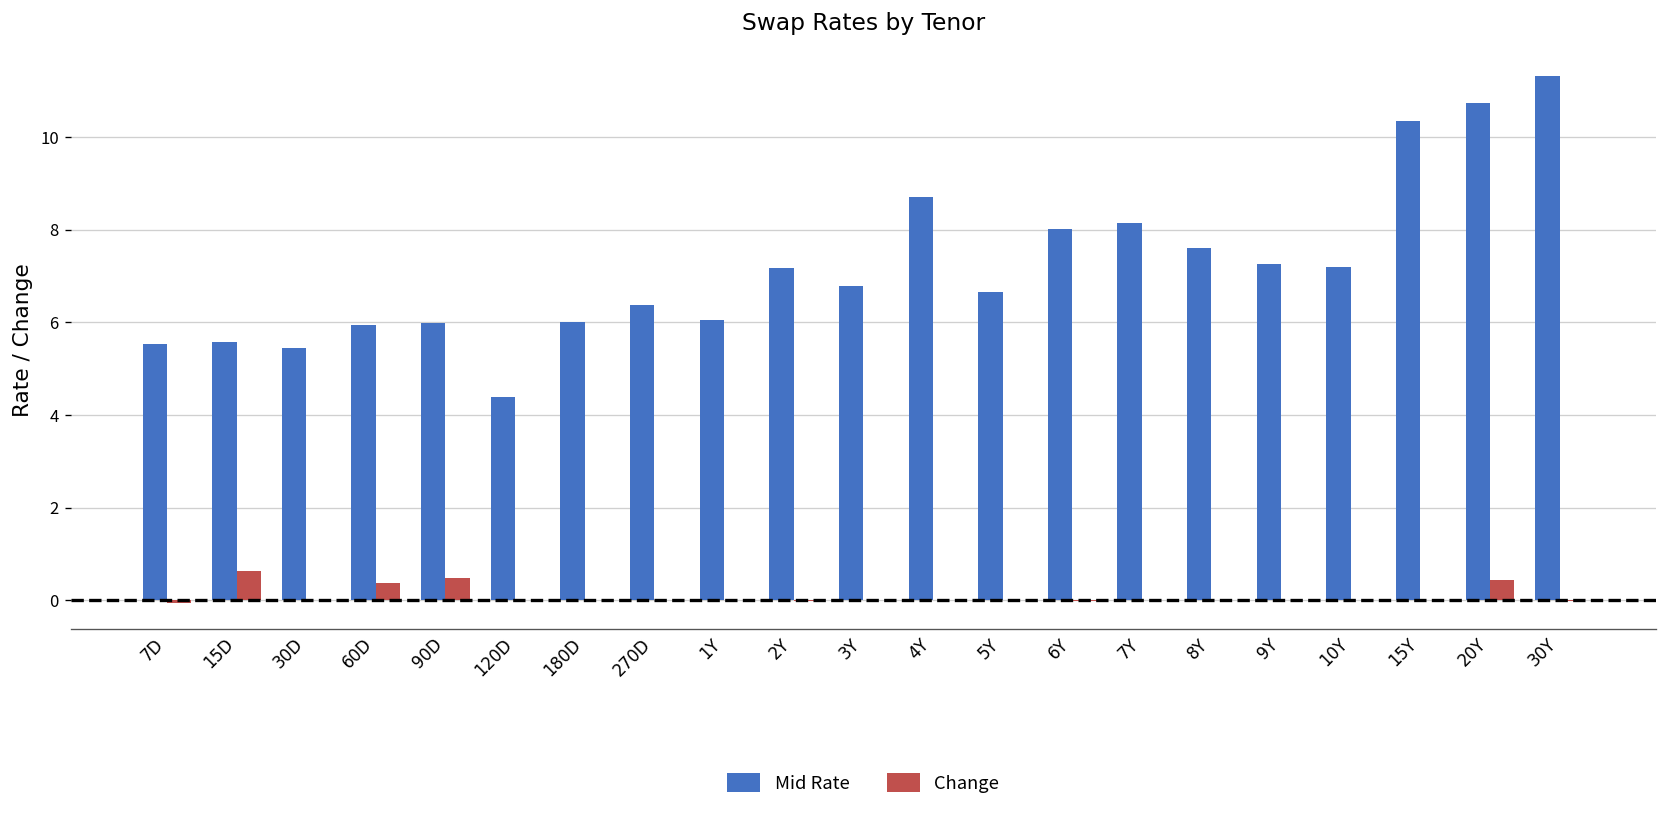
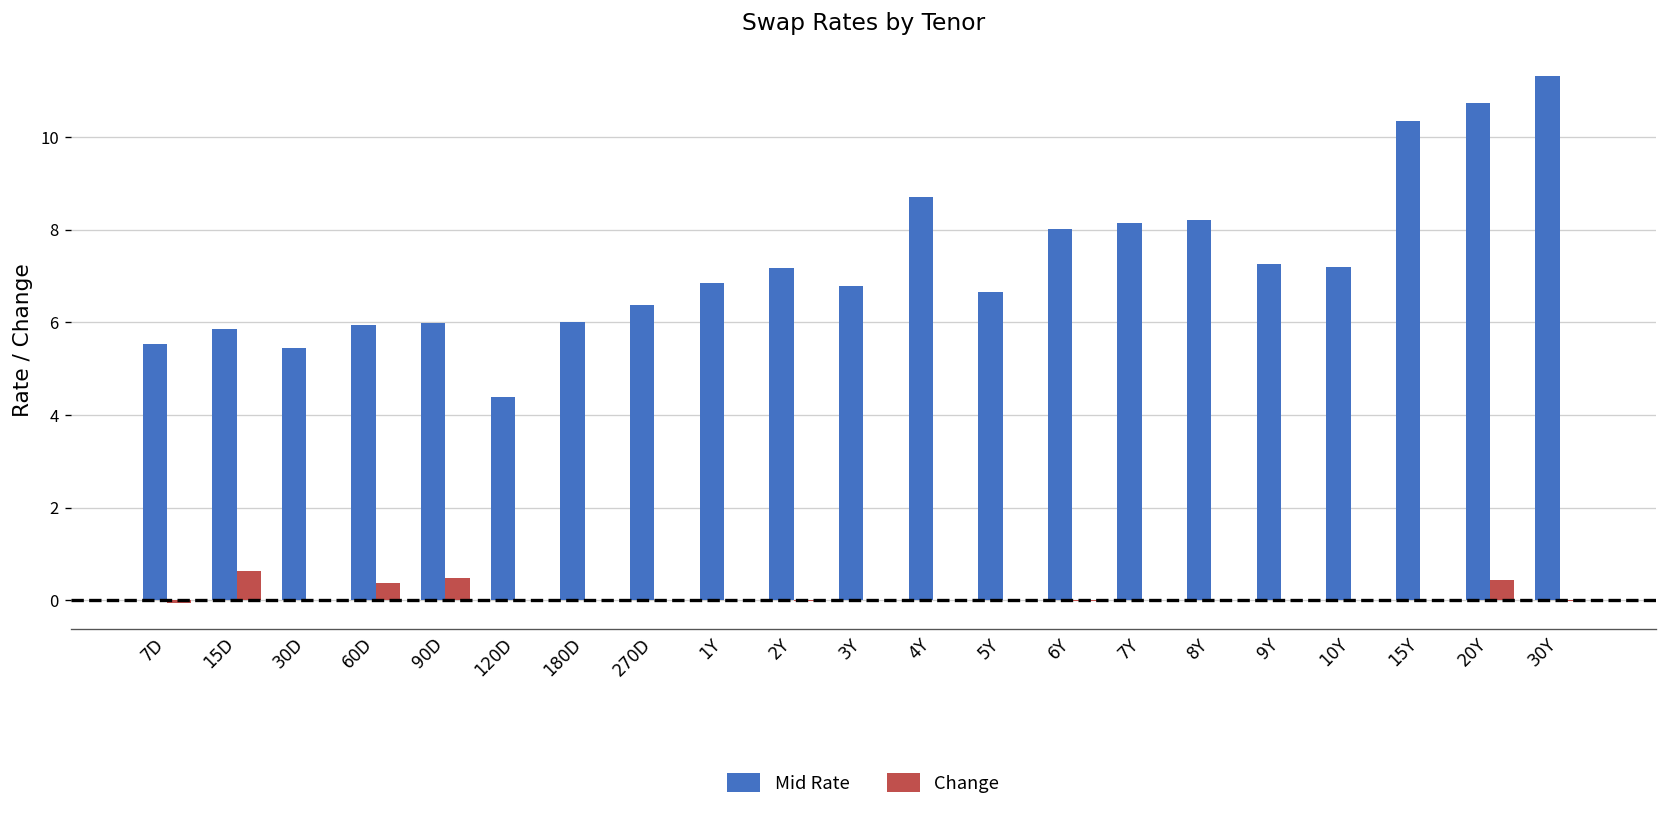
Mid Rate, 15D: 5.6 -> 5.9
Mid Rate, 1Y: 6.0 -> 6.9
Mid Rate, 8Y: 7.6 -> 8.2
